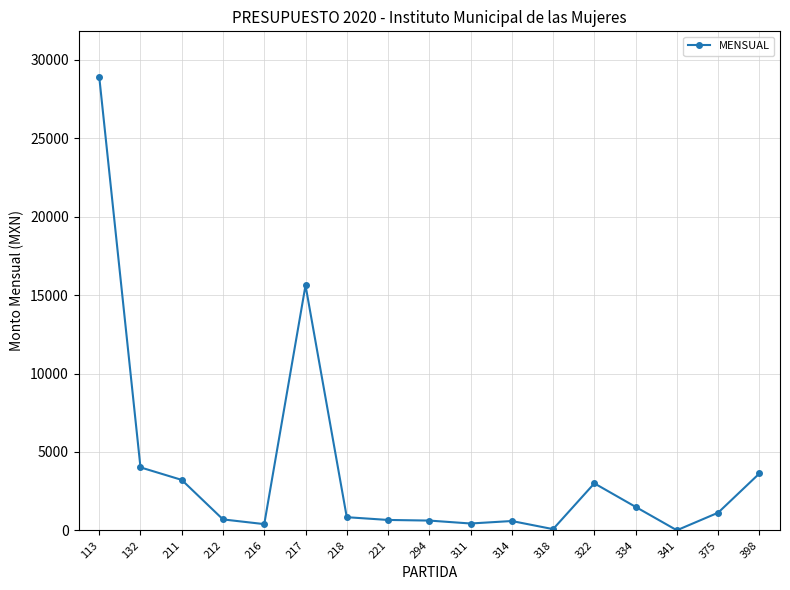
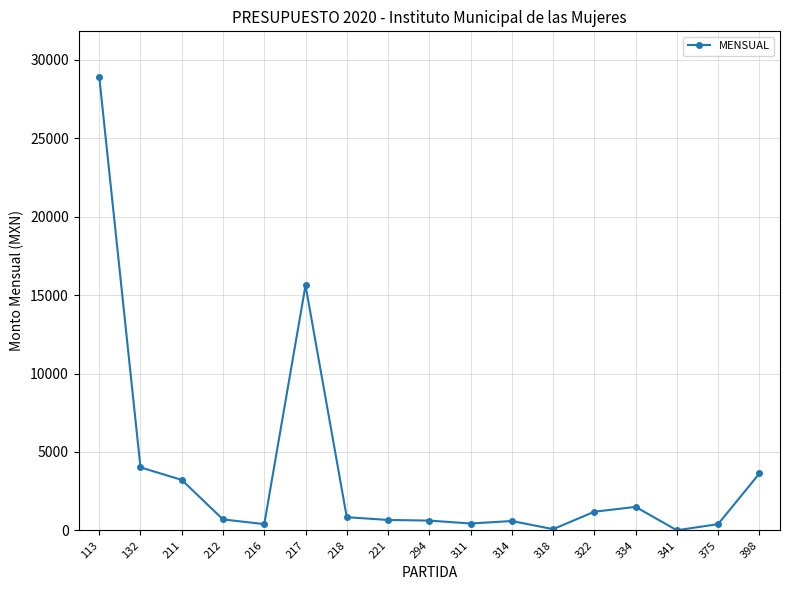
322: 3000 -> 1200
375: 1100 -> 400
